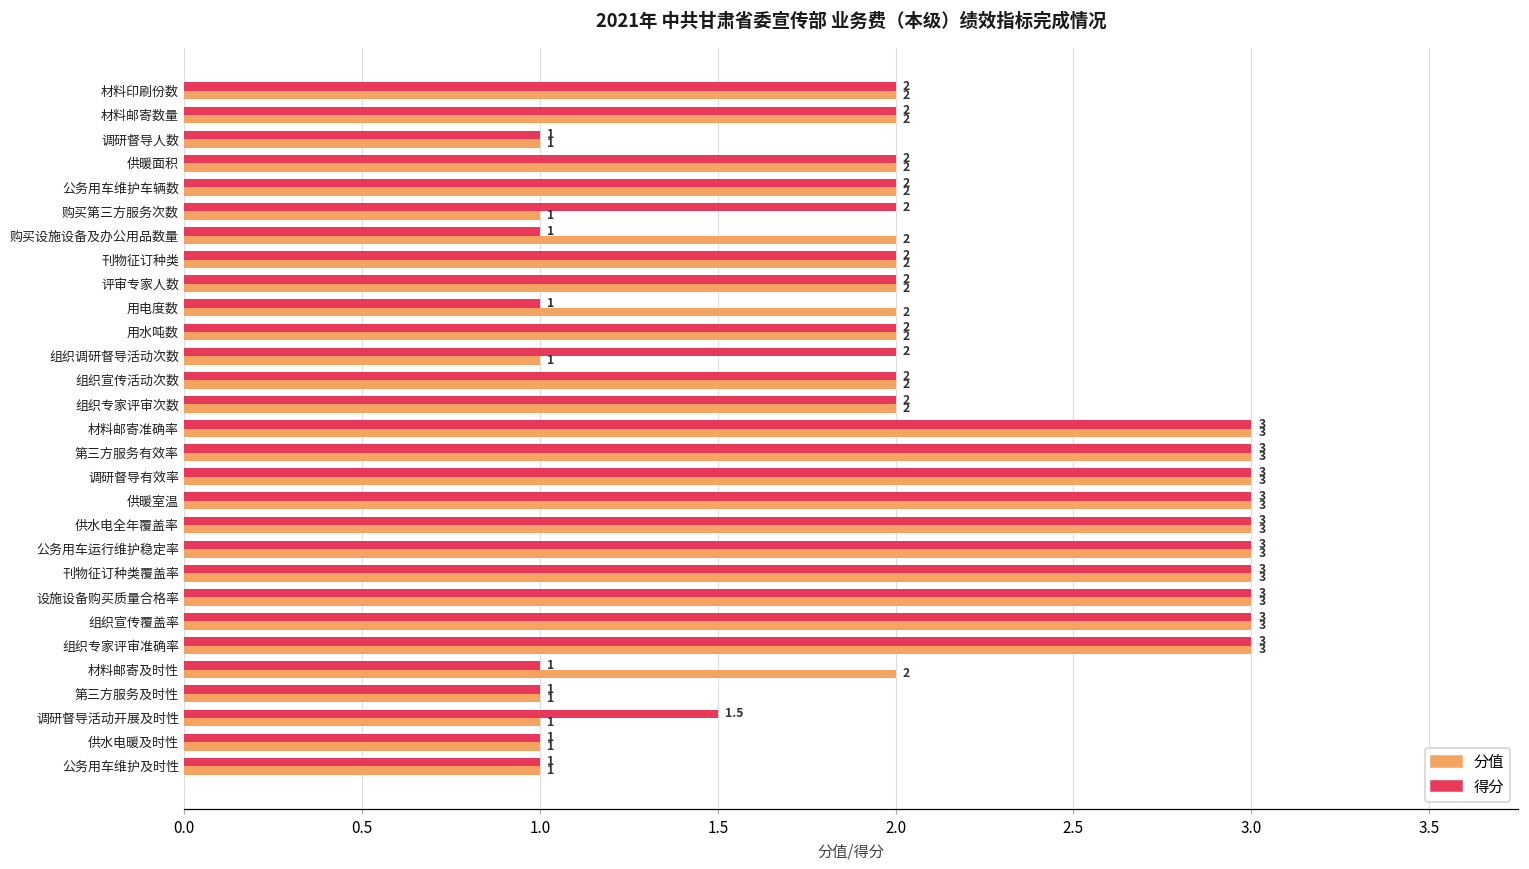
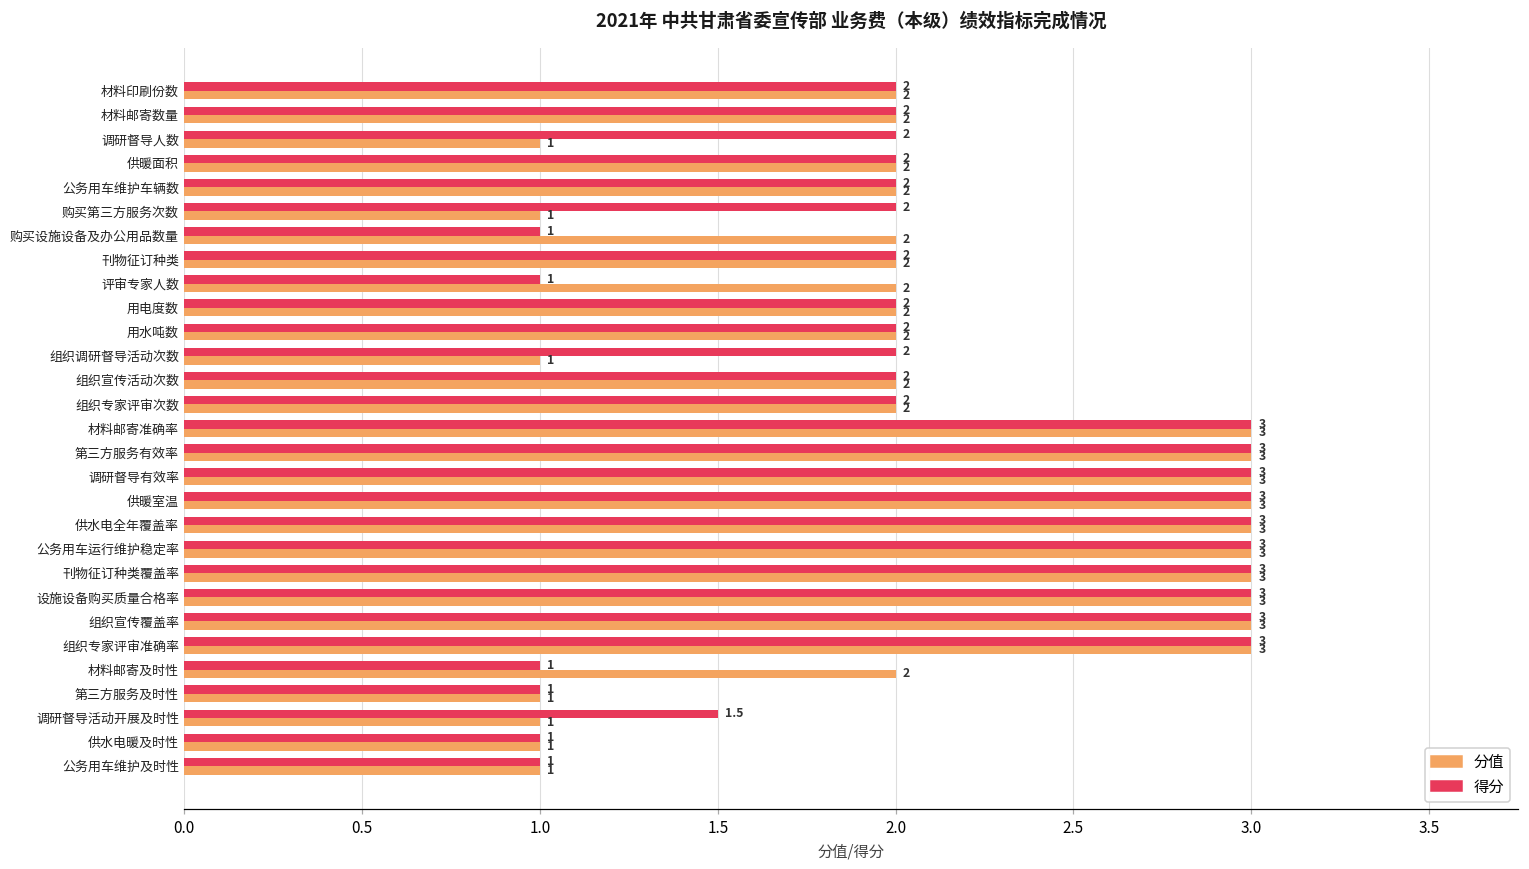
得分, 调研督导人数: 1 -> 2
得分, 评审专家人数: 2 -> 1
得分, 用电度数: 1 -> 2
